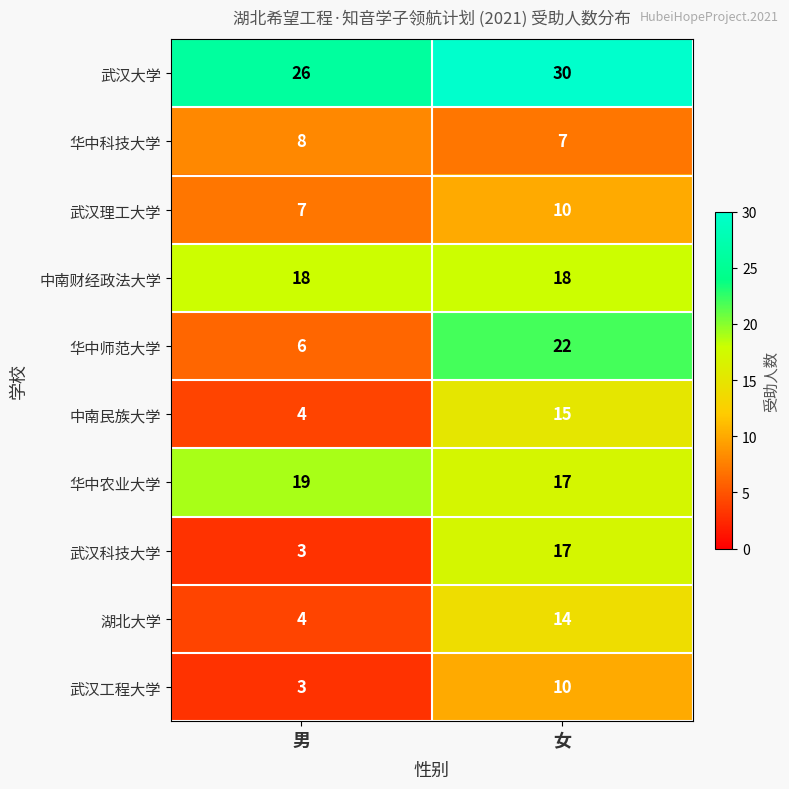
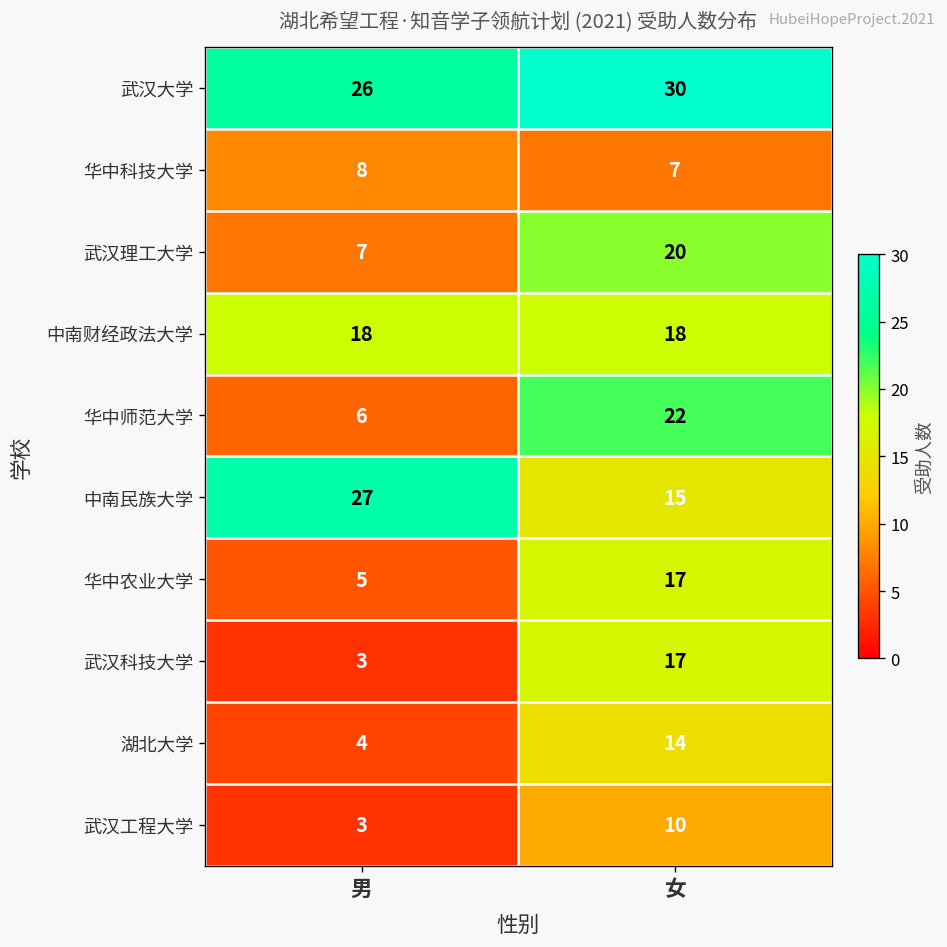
武汉理工大学, 女: 10 -> 20
中南民族大学, 男: 4 -> 27
华中农业大学, 男: 19 -> 5
